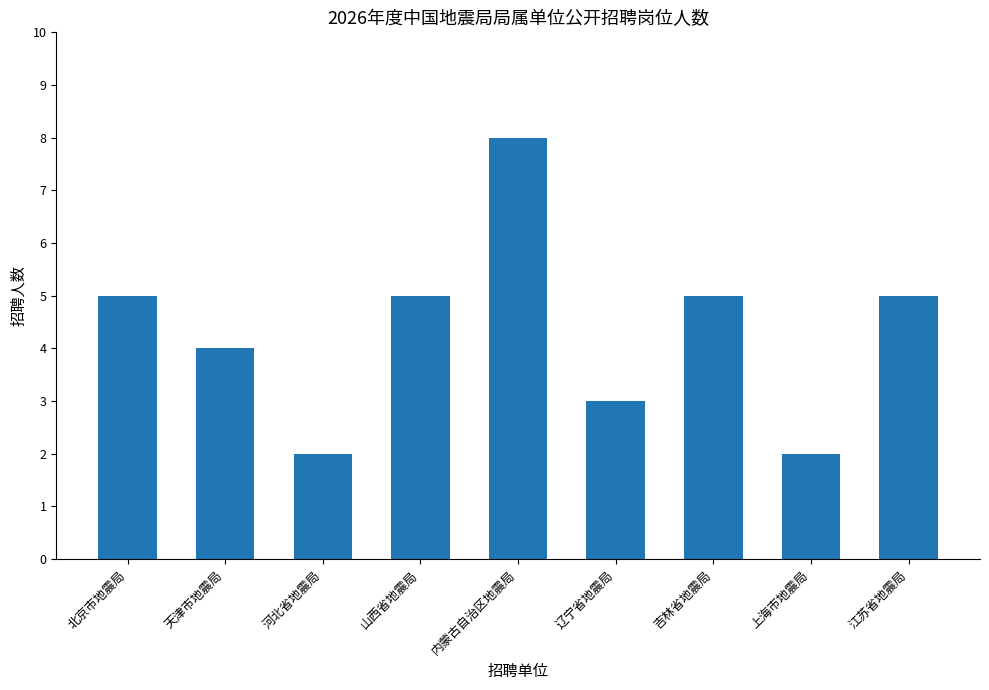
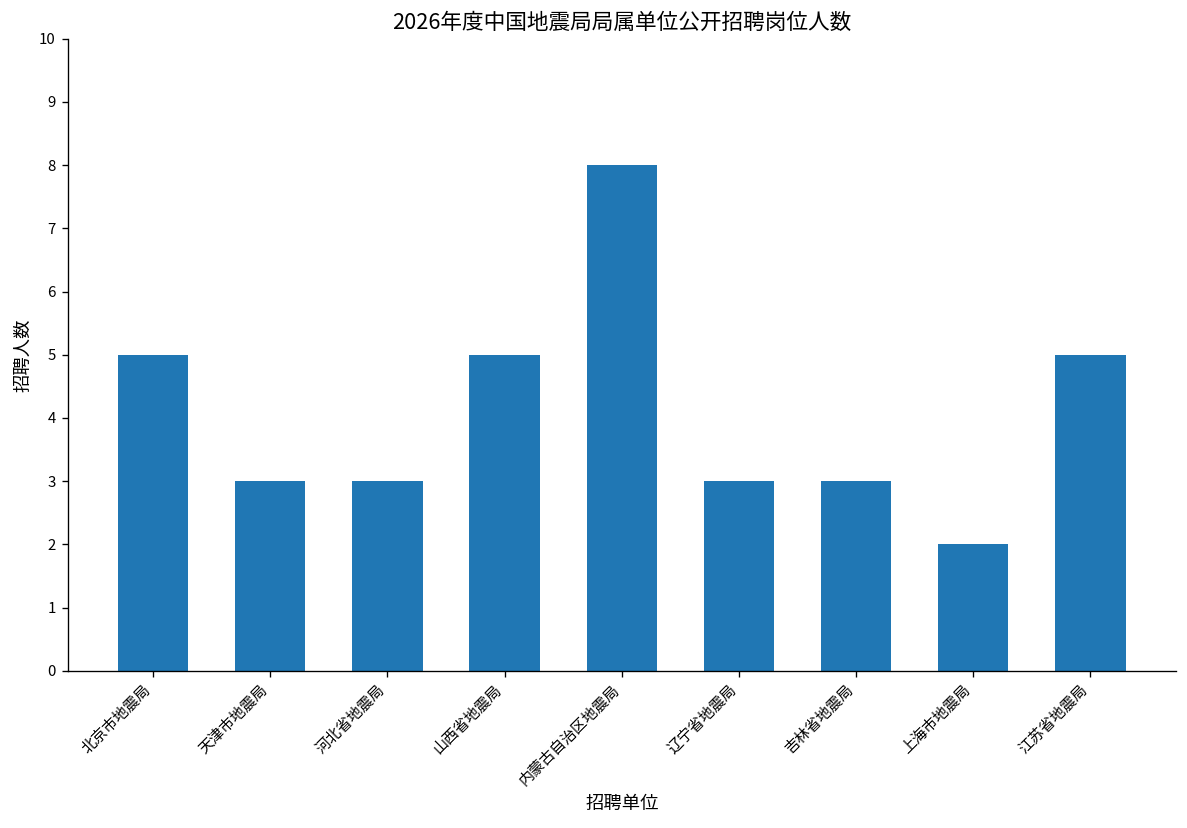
天津市地震局: 4 -> 3
河北省地震局: 2 -> 3
吉林省地震局: 5 -> 3
